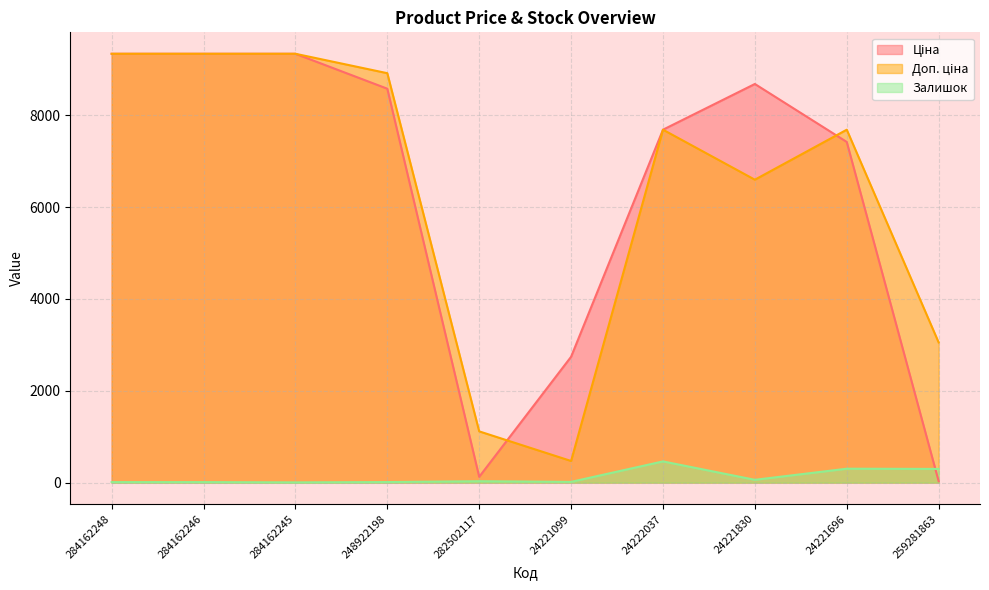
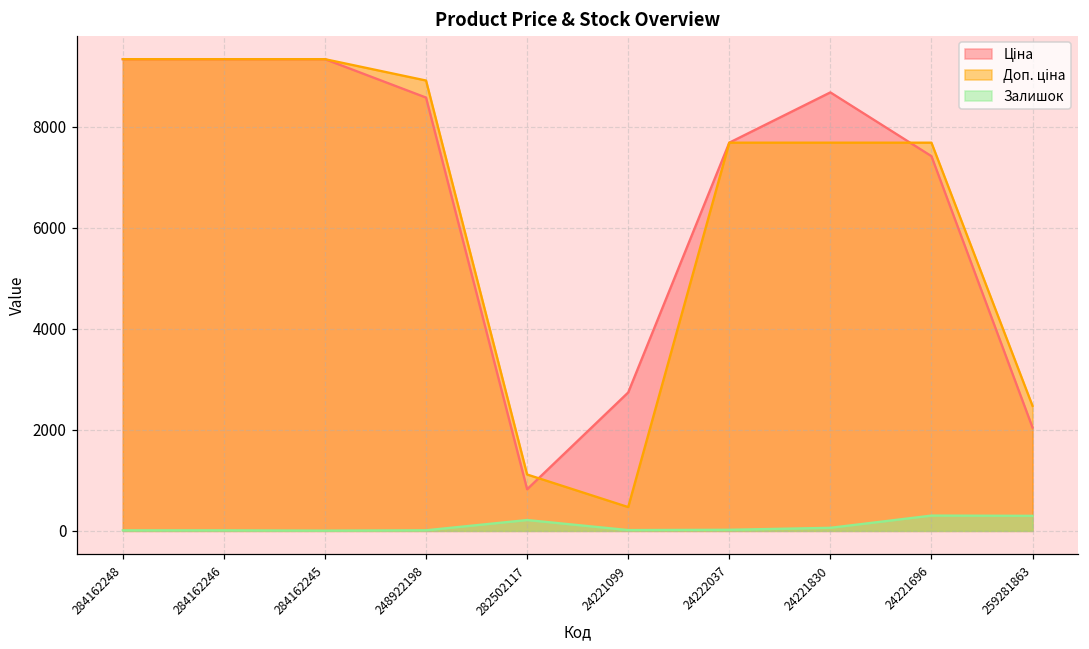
Ціна, 282502117: 100 -> 800
Залишок, 282502117: 0 -> 200
Залишок, 24222037: 500 -> 0
Доп. ціна, 24221830: 6600 -> 7700
Ціна, 259281863: 0 -> 2000
Доп. ціна, 259281863: 3100 -> 2500
